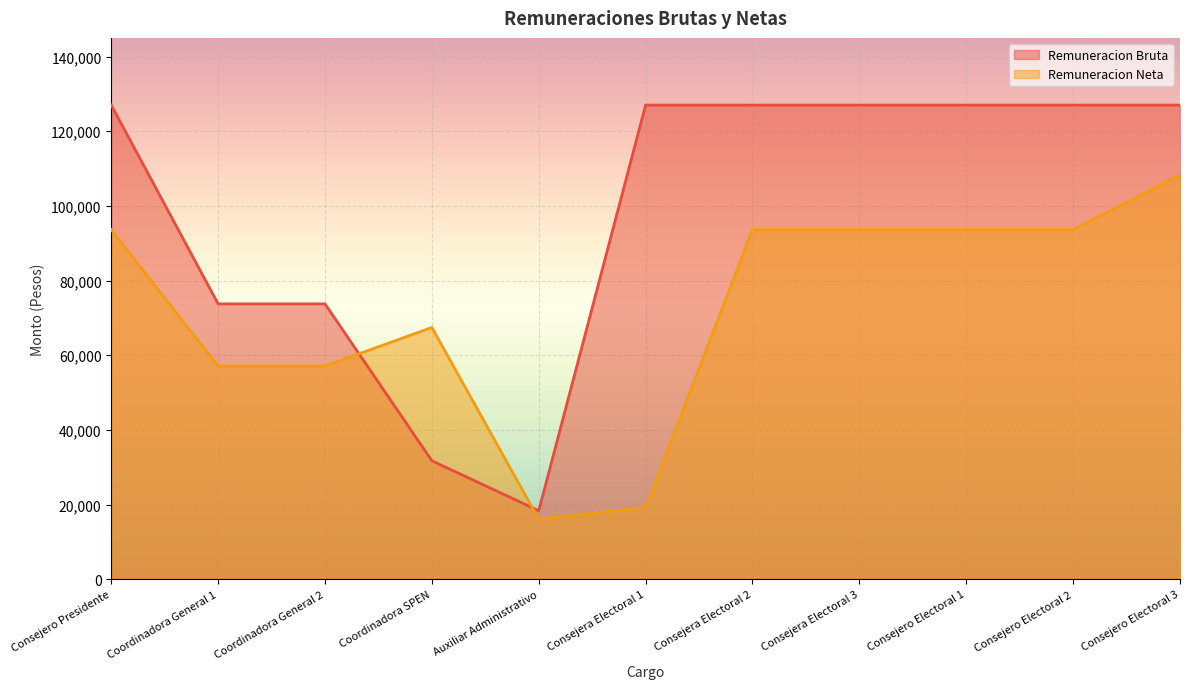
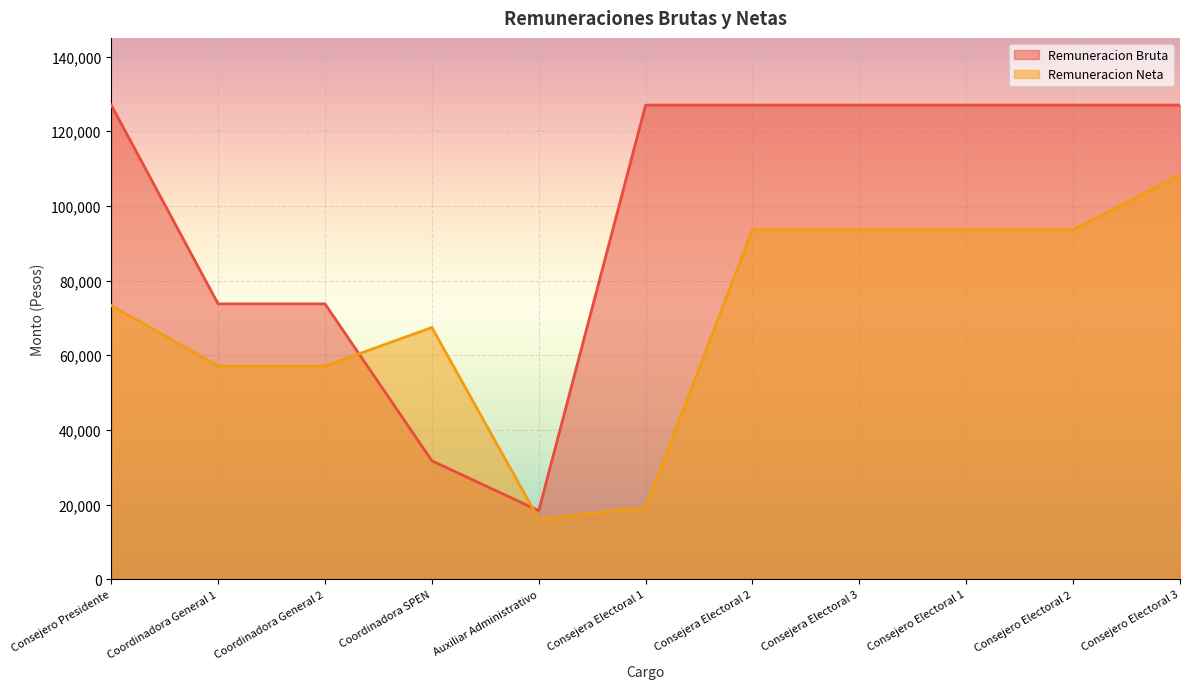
Remuneracion Neta, Consejero Presidente: 94,000 -> 73,000
